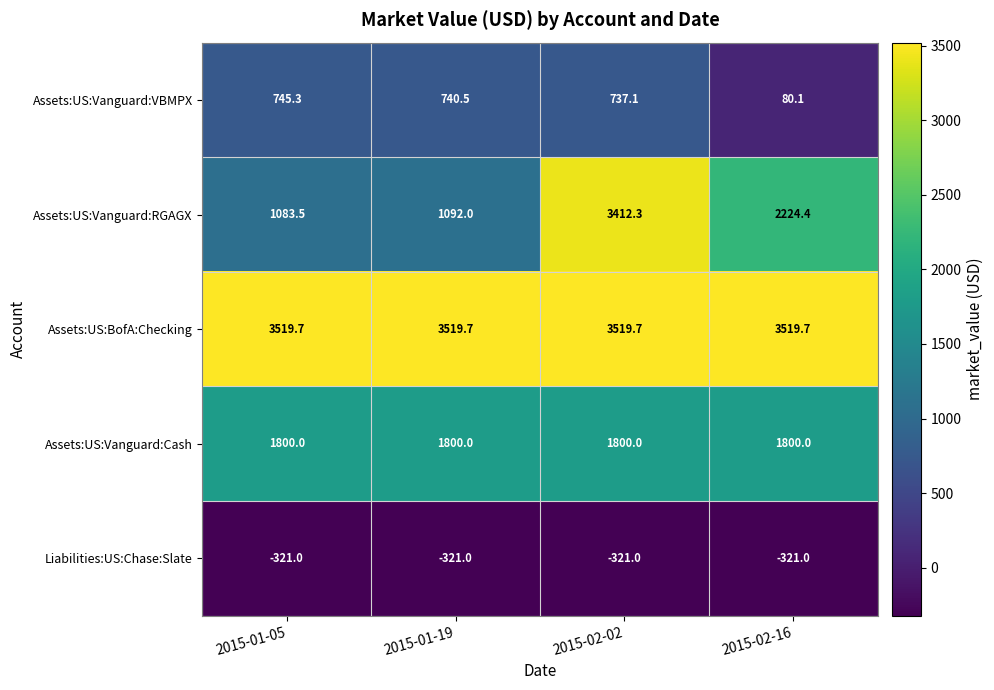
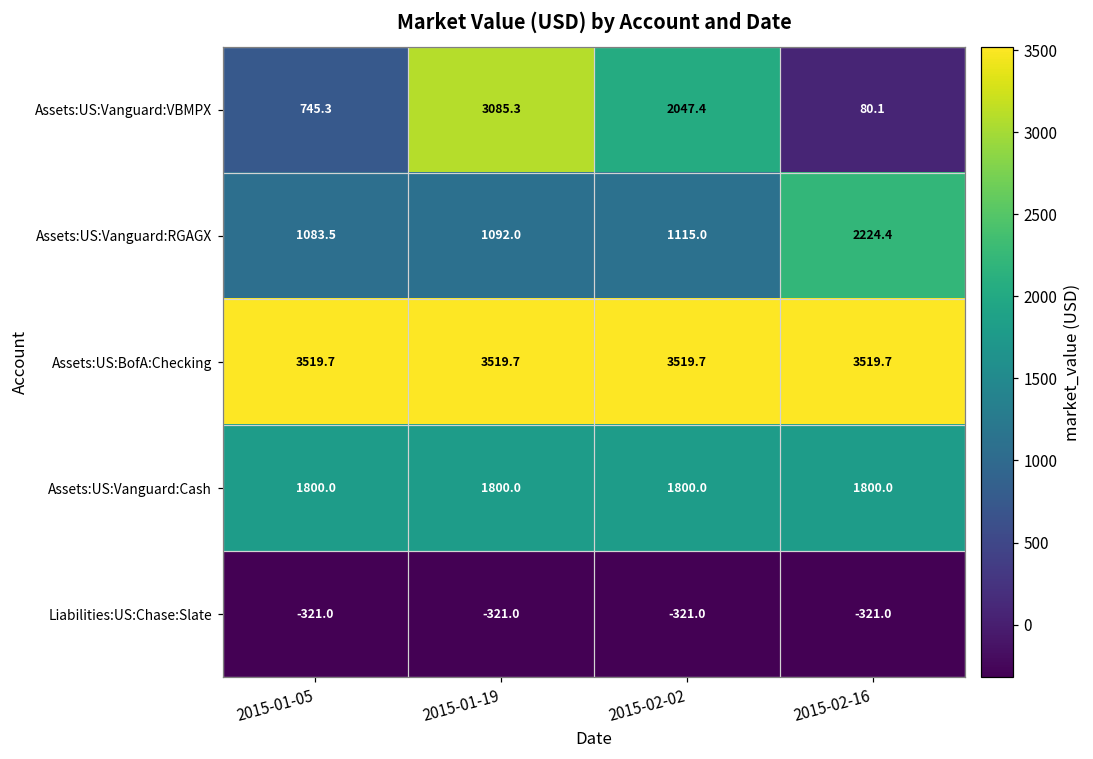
Assets:US:Vanguard:VBMPX, 2015-01-19: 740.5 -> 3085.3
Assets:US:Vanguard:VBMPX, 2015-02-02: 737.1 -> 2047.4
Assets:US:Vanguard:RGAGX, 2015-02-02: 3412.3 -> 1115.0
